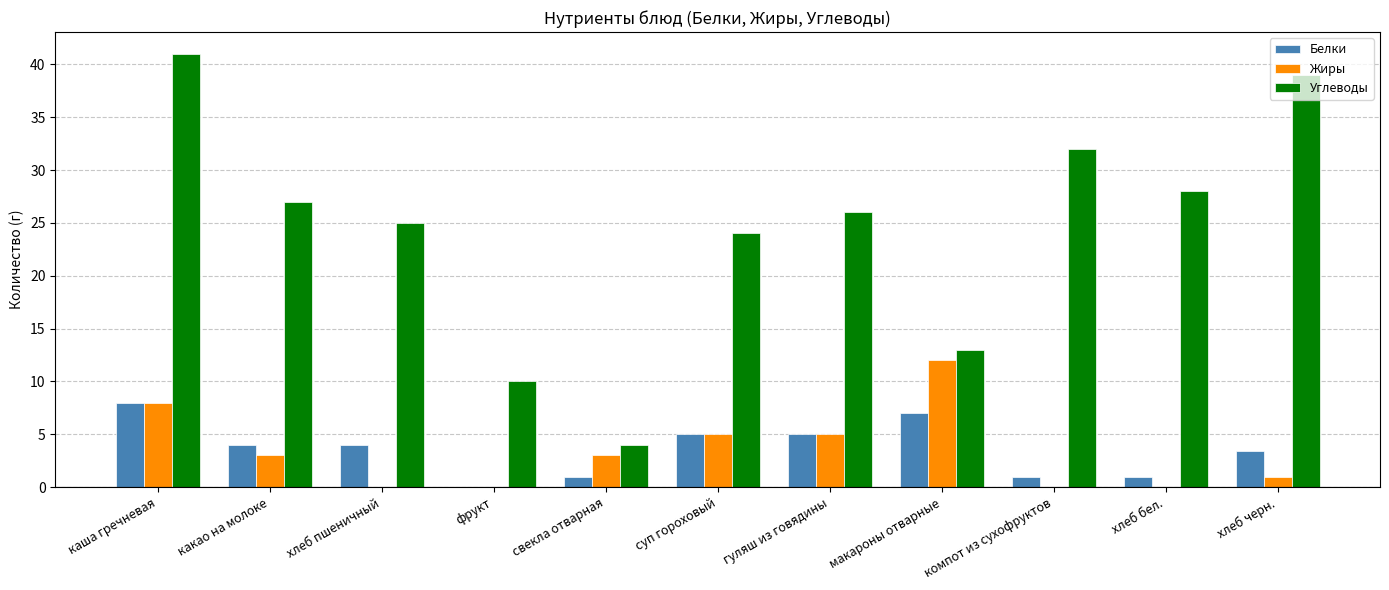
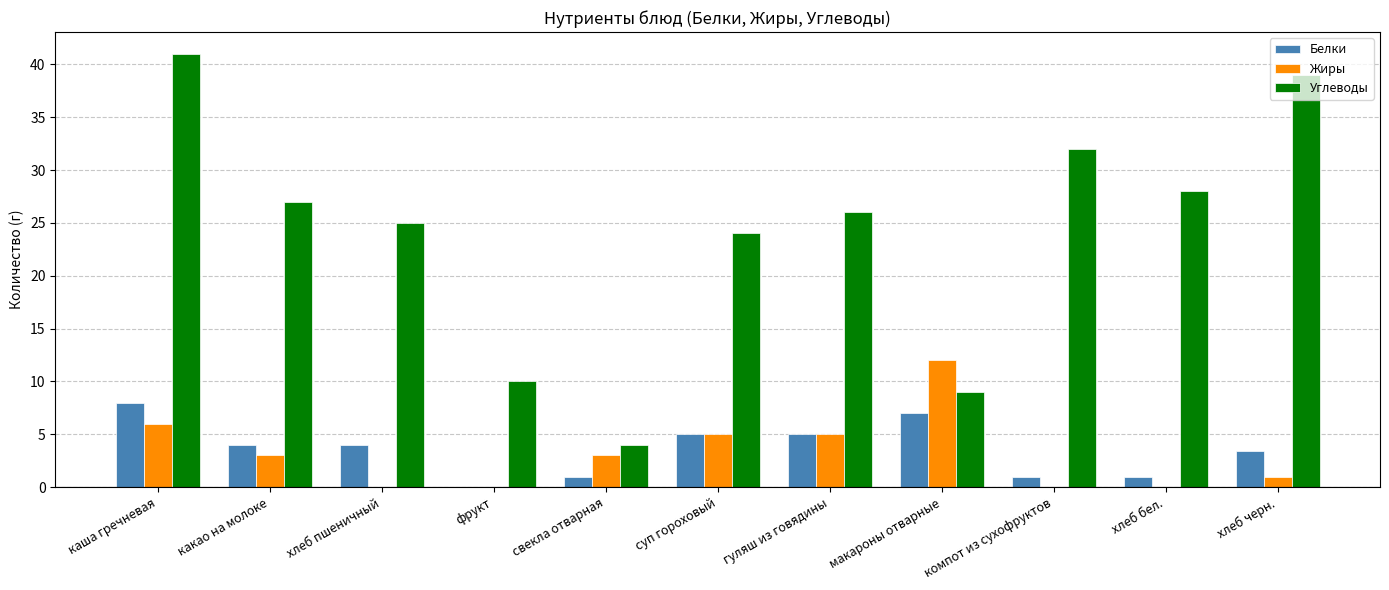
Жиры, каша гречневая: 8 -> 6
Углеводы, макароны отварные: 13 -> 9
